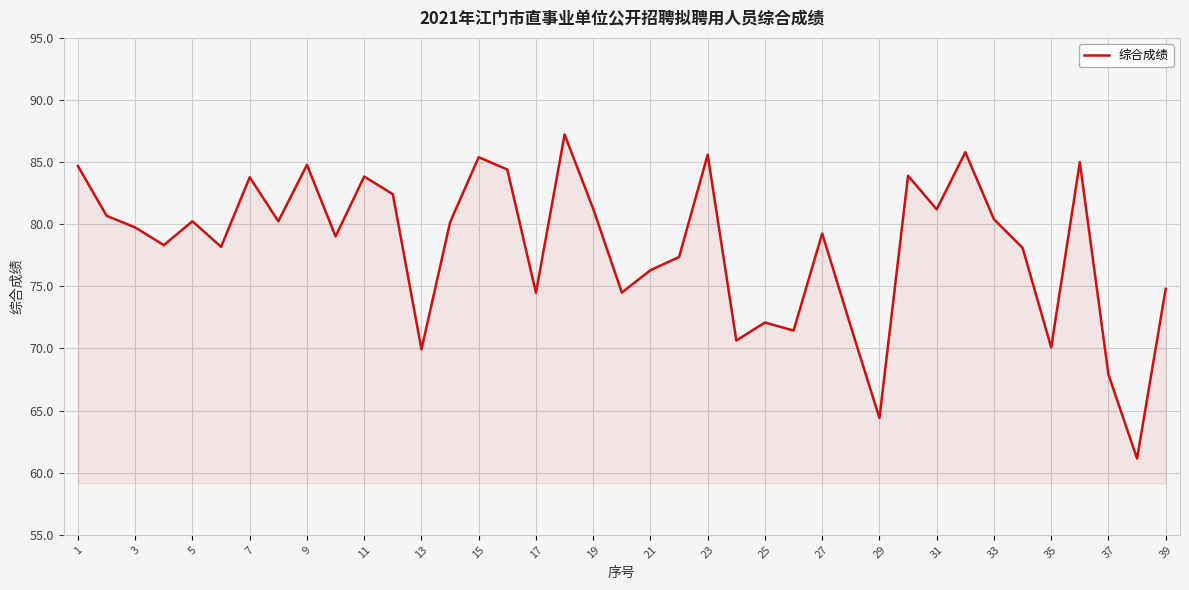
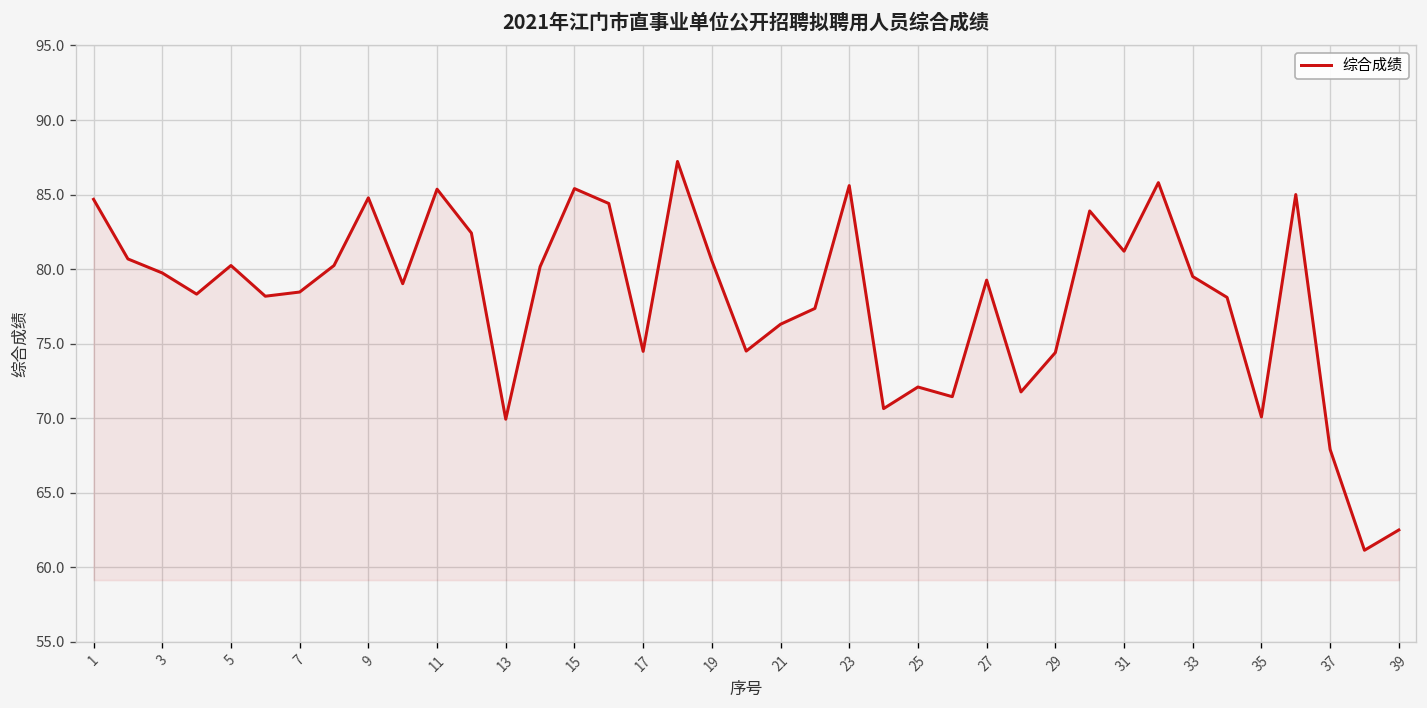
7: 83.8 -> 78.5
11: 83.8 -> 85.4
19: 81.2 -> 80.6
29: 64.4 -> 74.4
33: 80.4 -> 79.5
39: 74.8 -> 62.5
